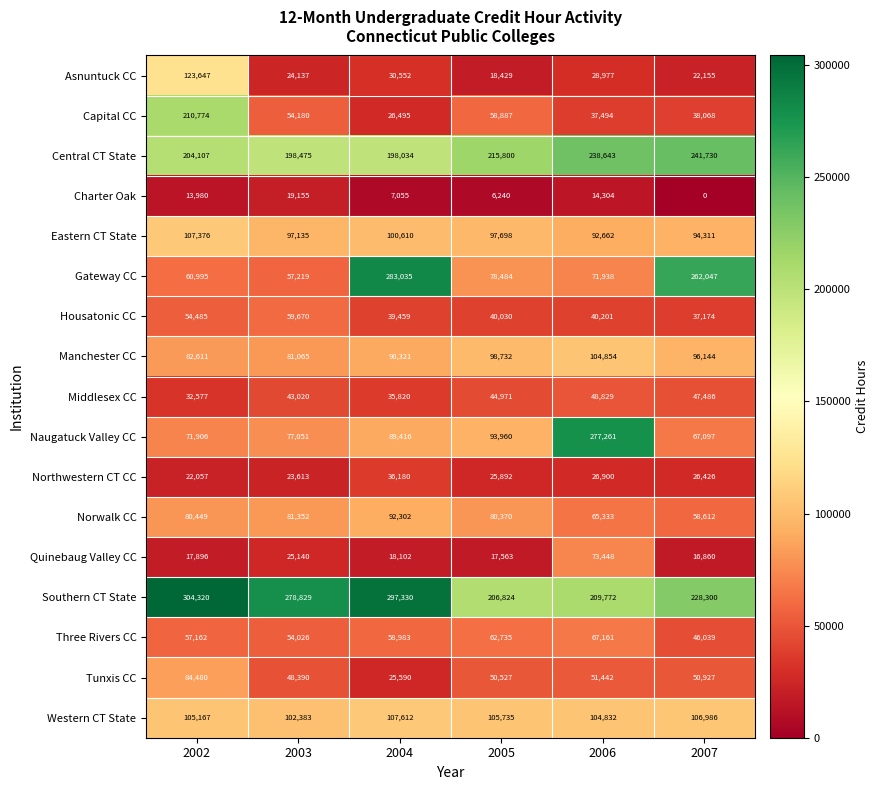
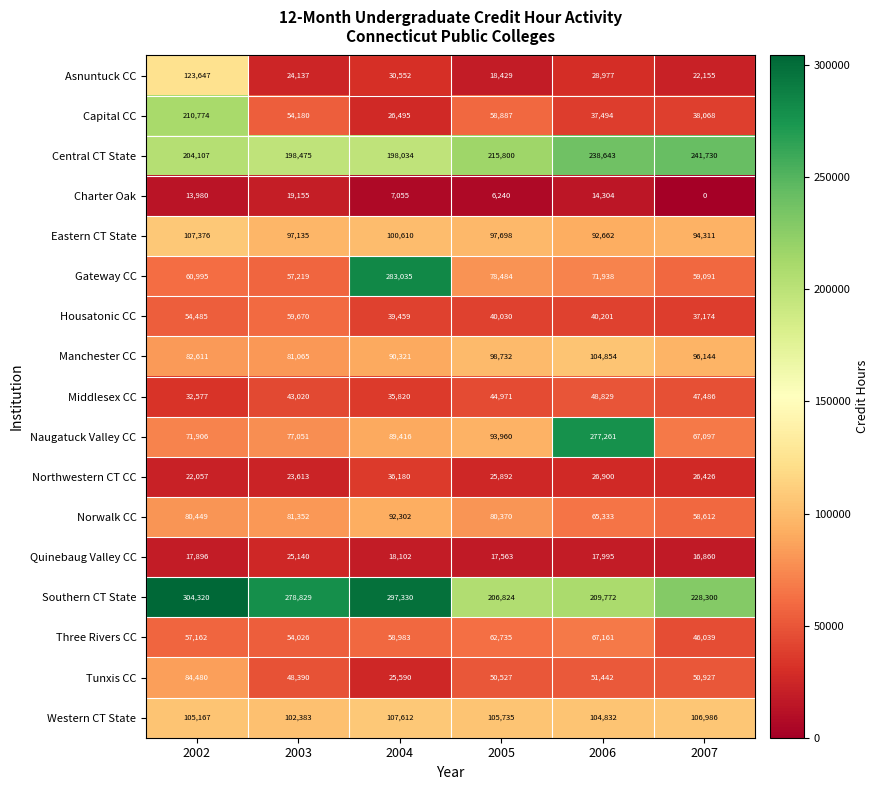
Gateway CC, 2007: 262,047 -> 59,091
Quinebaug Valley CC, 2006: 73,448 -> 17,995
